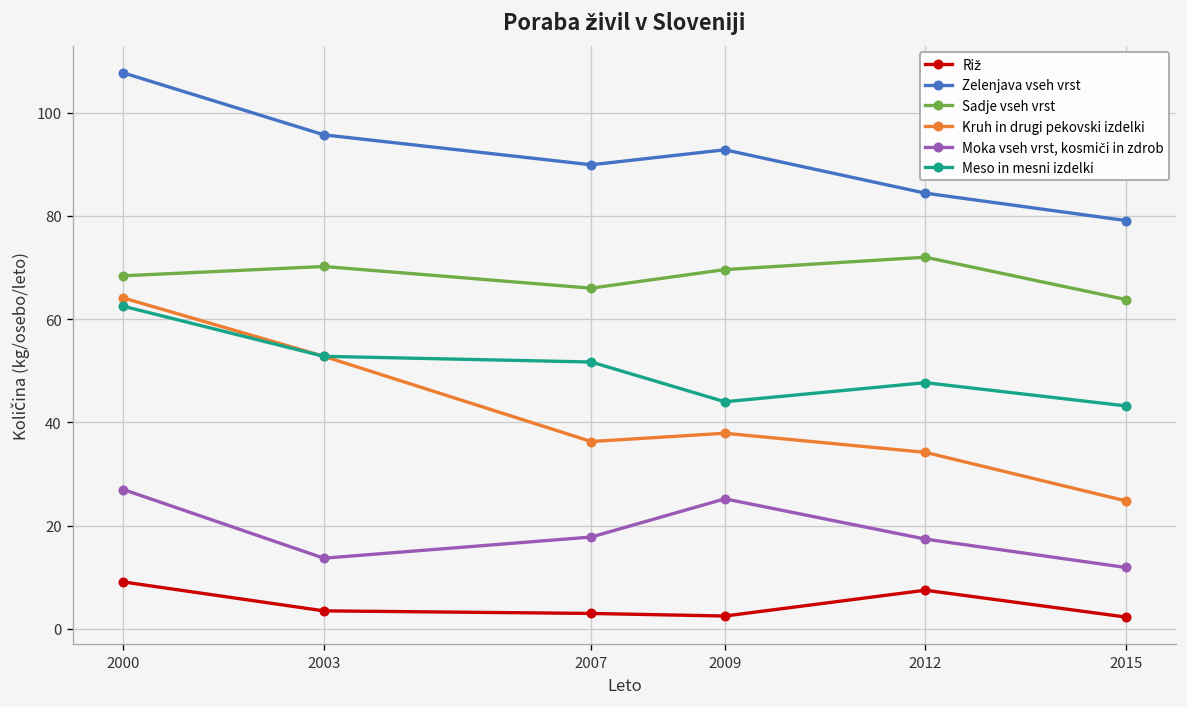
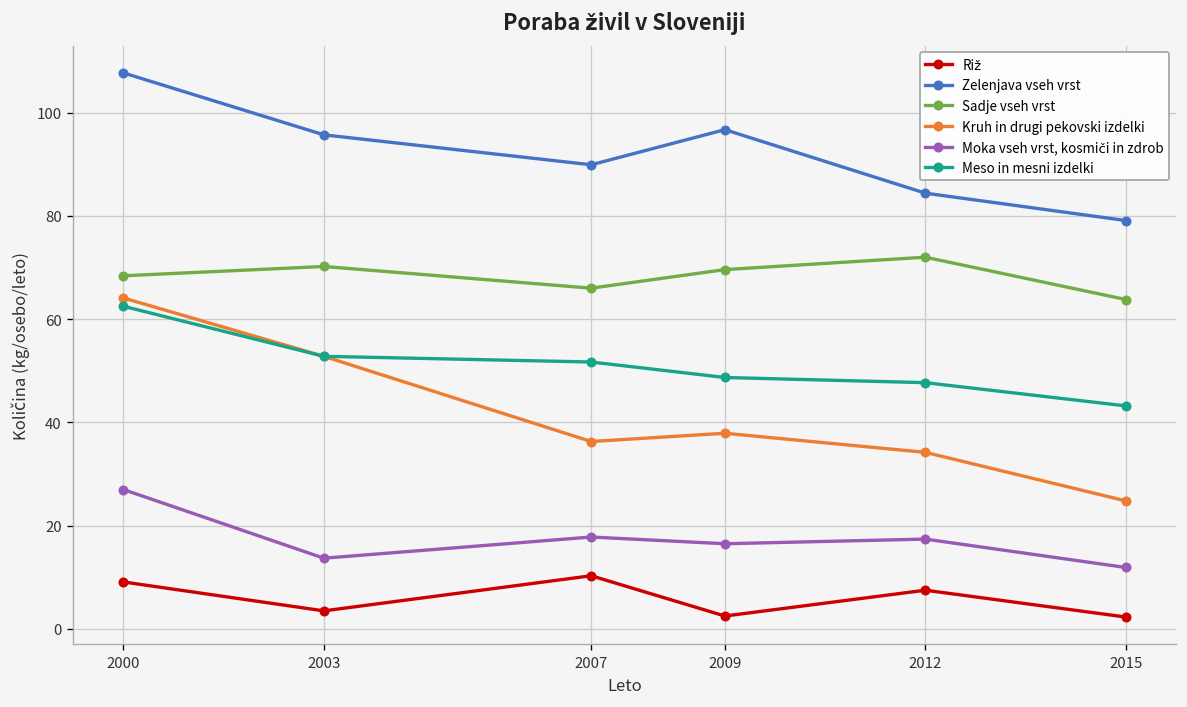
Riž, 2007: 3 -> 10
Zelenjava vseh vrst, 2009: 93 -> 97
Moka vseh vrst, kosmiči in zdrob, 2009: 25 -> 17
Meso in mesni izdelki, 2009: 44 -> 49
